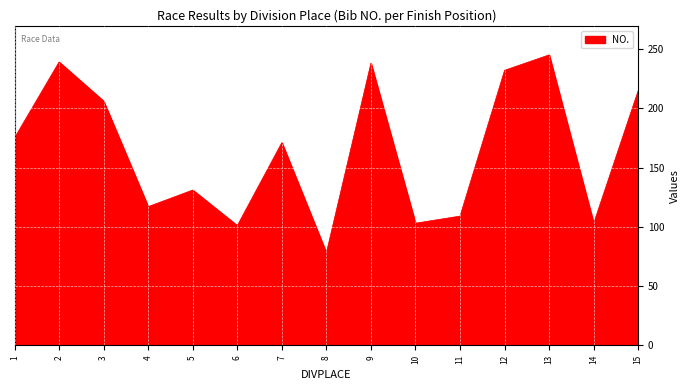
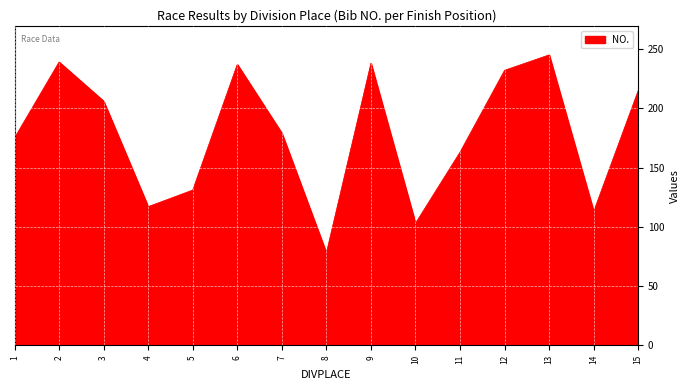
6: 101 -> 237
7: 171 -> 179
11: 109 -> 163
14: 103 -> 113
